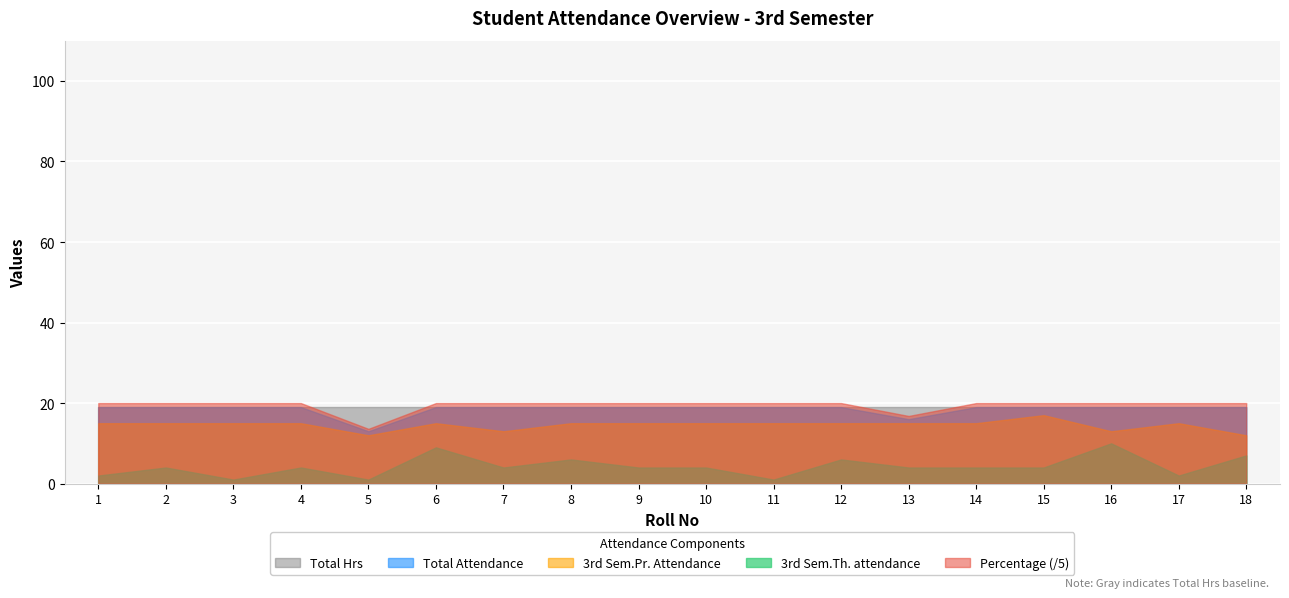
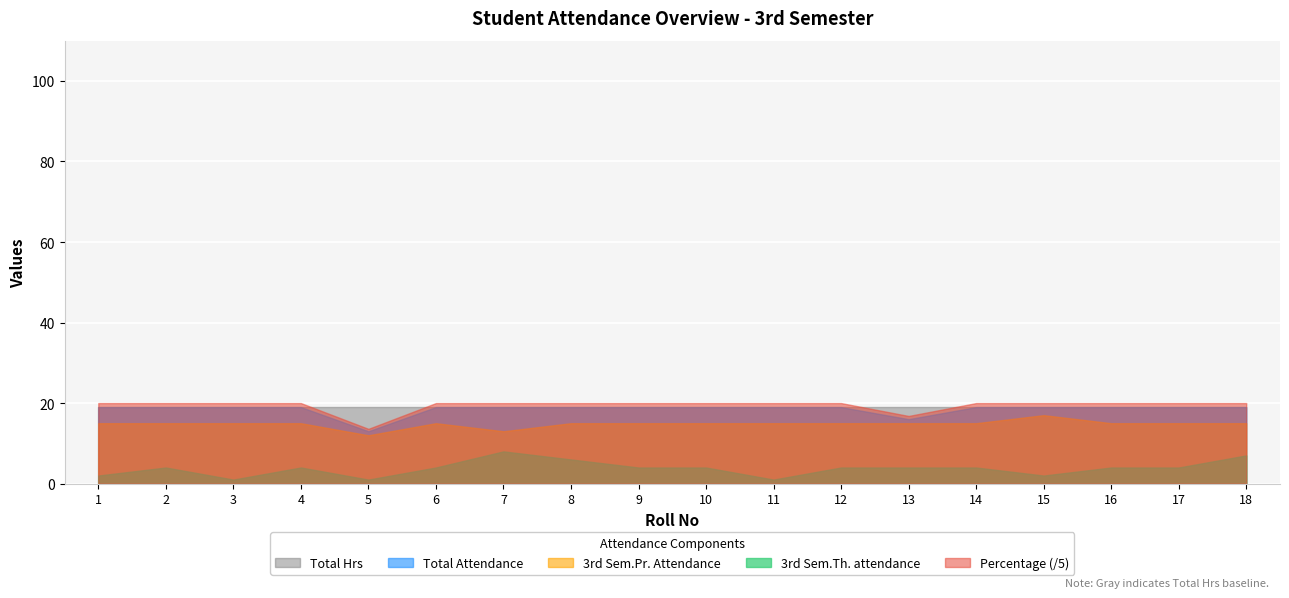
3rd Sem.Th. attendance, 6: 9 -> 4
3rd Sem.Th. attendance, 7: 4 -> 8
3rd Sem.Th. attendance, 12: 6 -> 4
3rd Sem.Th. attendance, 15: 4 -> 2
3rd Sem.Pr. Attendance, 16: 13 -> 15
3rd Sem.Th. attendance, 16: 10 -> 4
3rd Sem.Th. attendance, 17: 2 -> 4
3rd Sem.Pr. Attendance, 18: 12 -> 15
